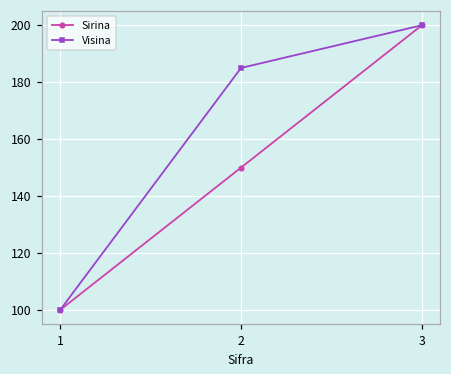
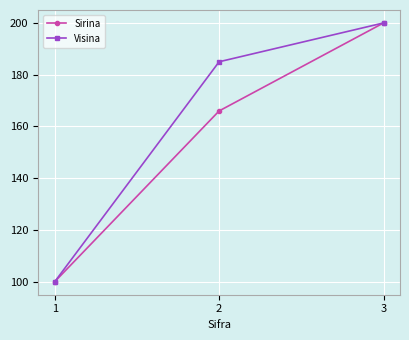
Sirina, 2: 150 -> 166
